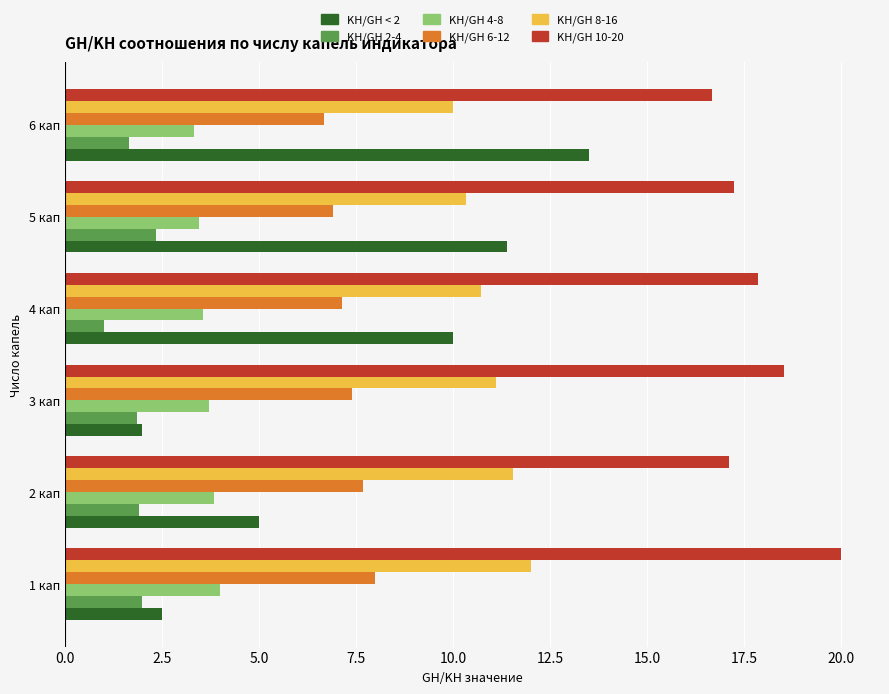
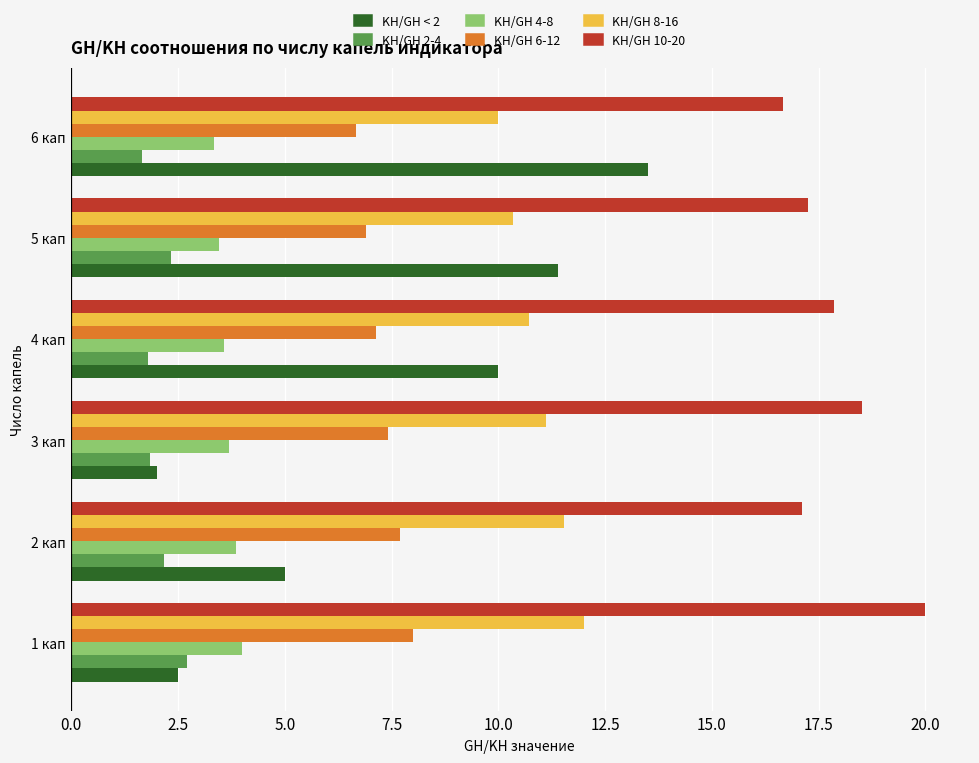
KH/GH 2-4, 4 кап: 1.0 -> 1.8
KH/GH 2-4, 2 кап: 1.9 -> 2.2
KH/GH 2-4, 1 кап: 2.0 -> 2.7
